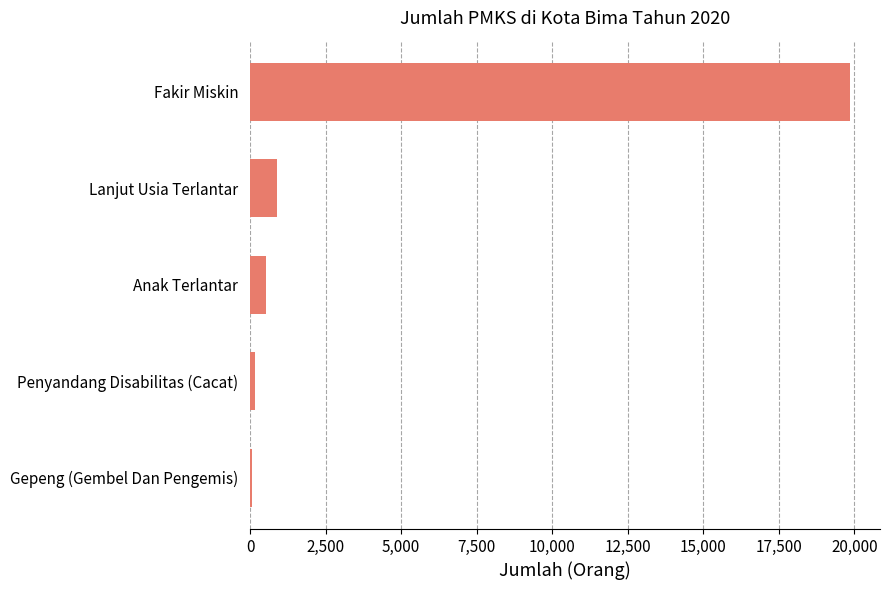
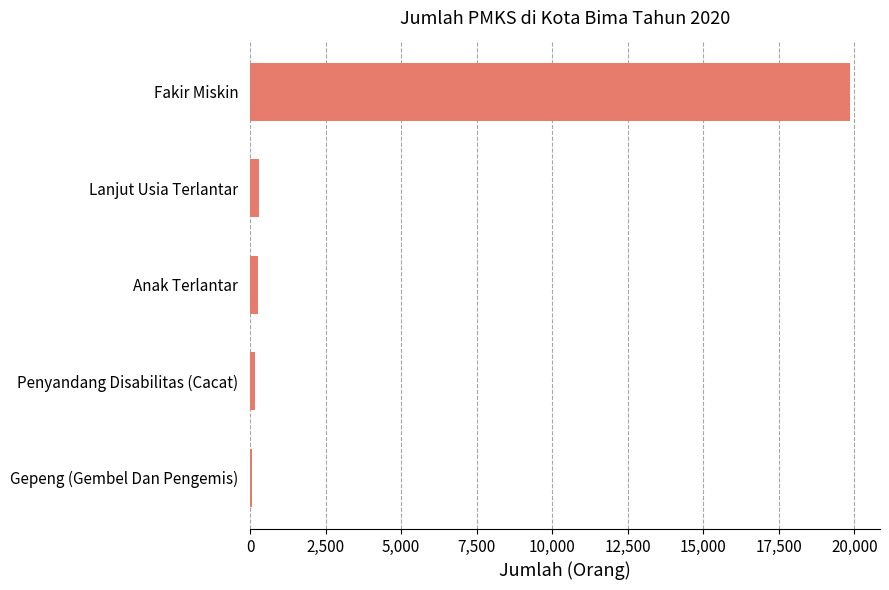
Lanjut Usia Terlantar: 900 -> 300
Anak Terlantar: 500 -> 300
